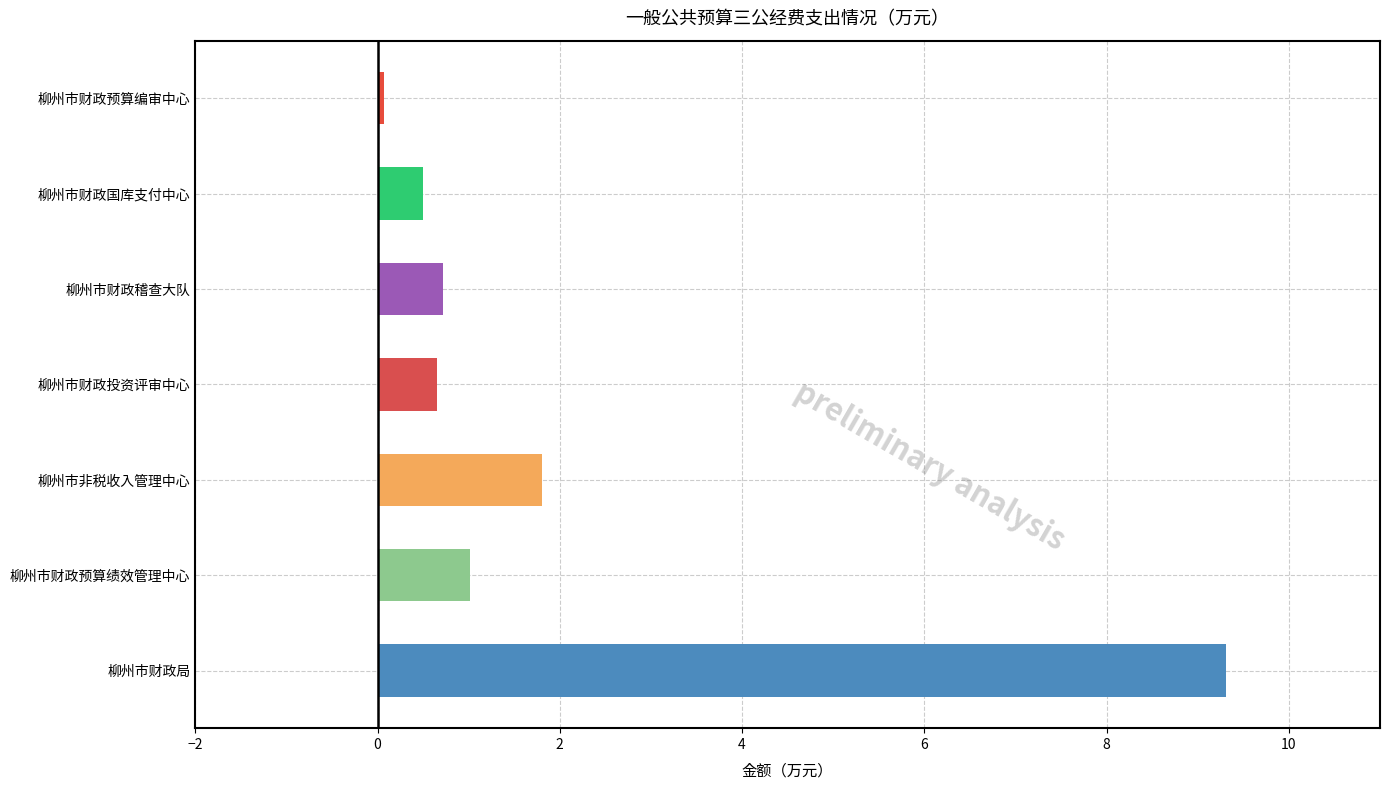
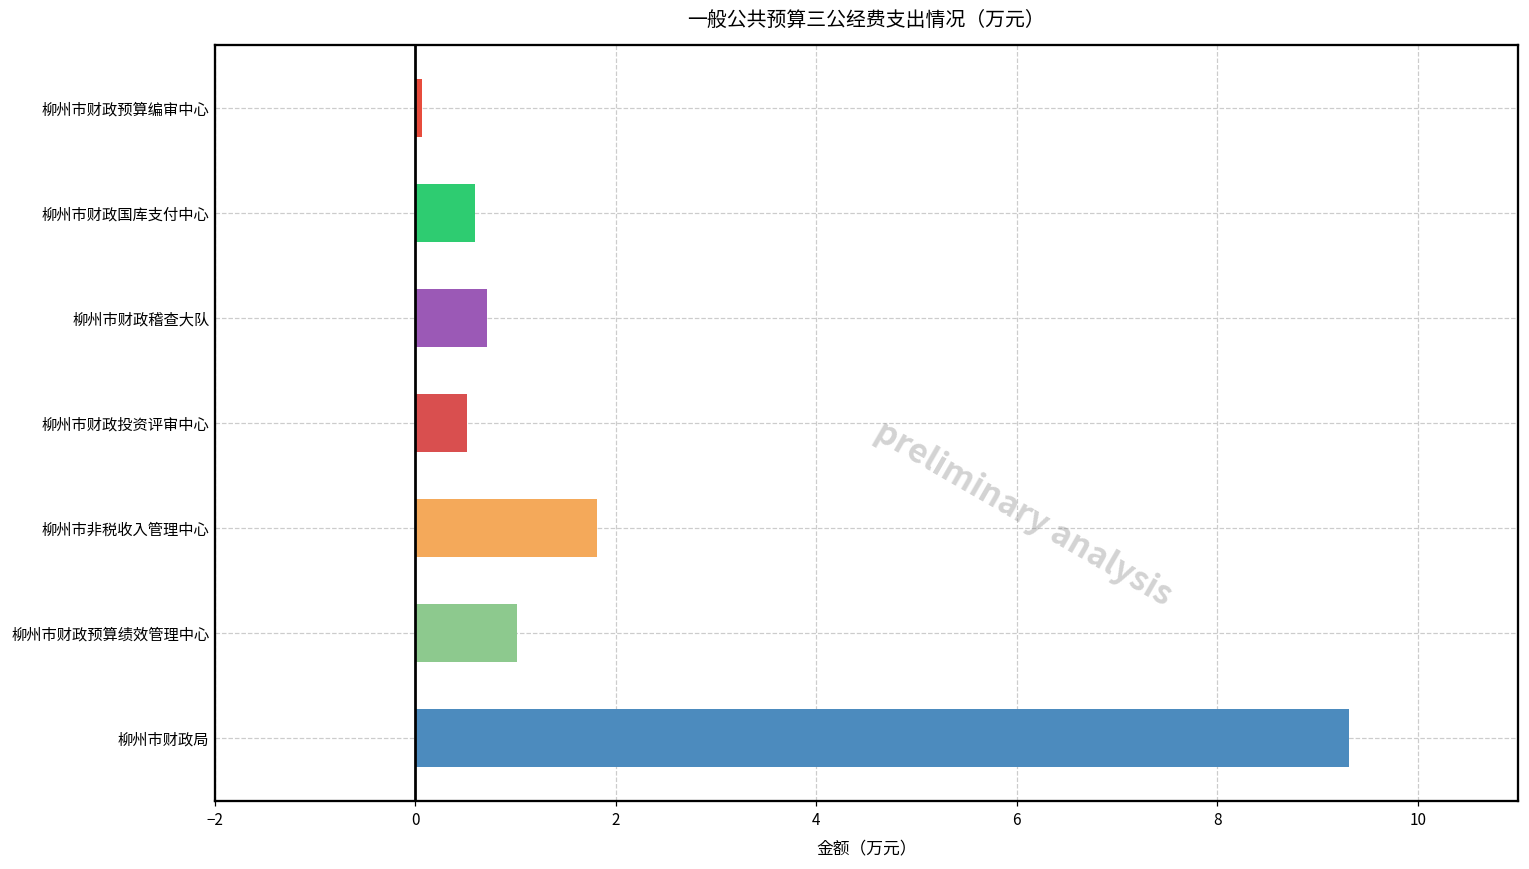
柳州市财政国库支付中心: 0.5 -> 0.6
柳州市财政投资评审中心: 0.7 -> 0.5
